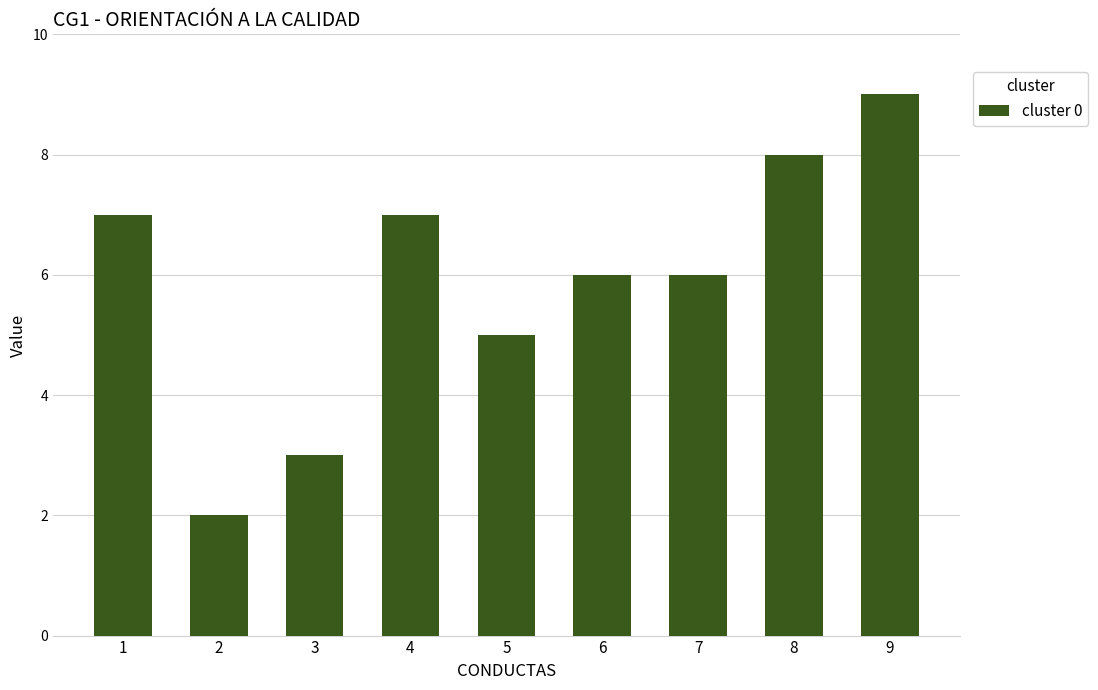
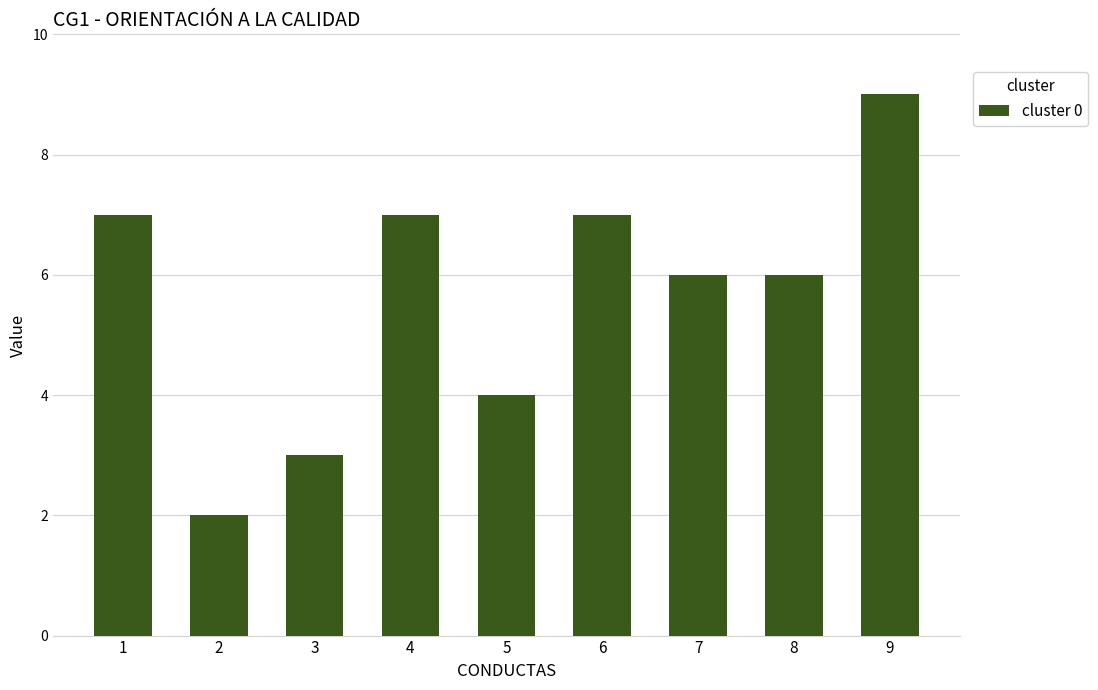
5: 5 -> 4
6: 6 -> 7
8: 8 -> 6
